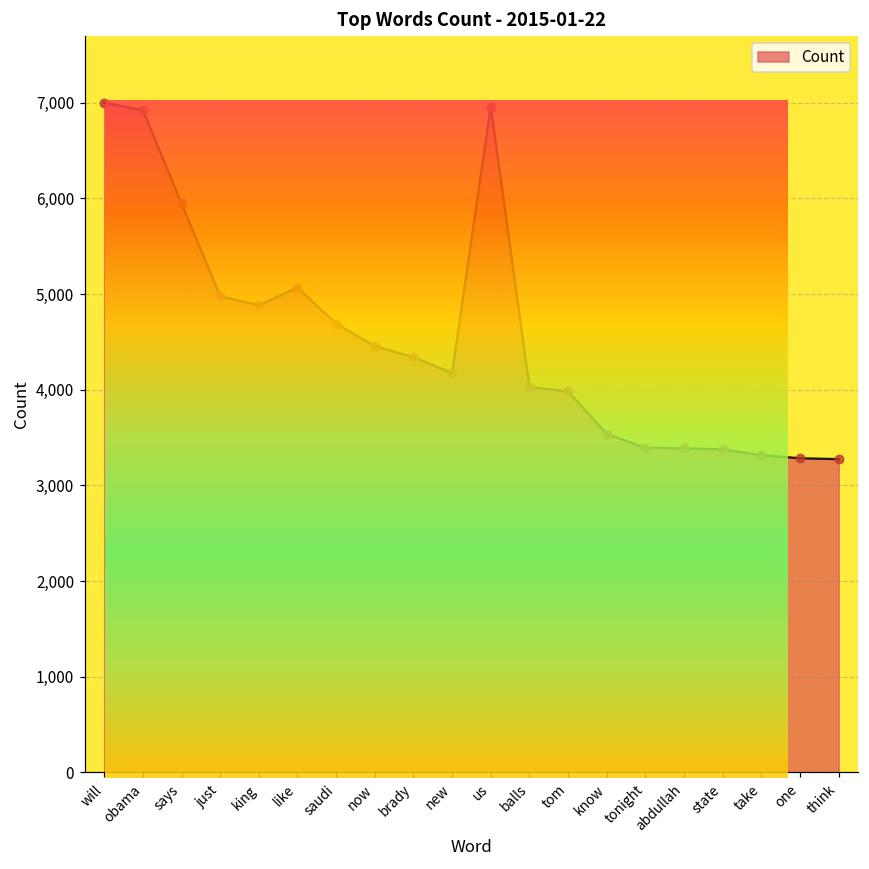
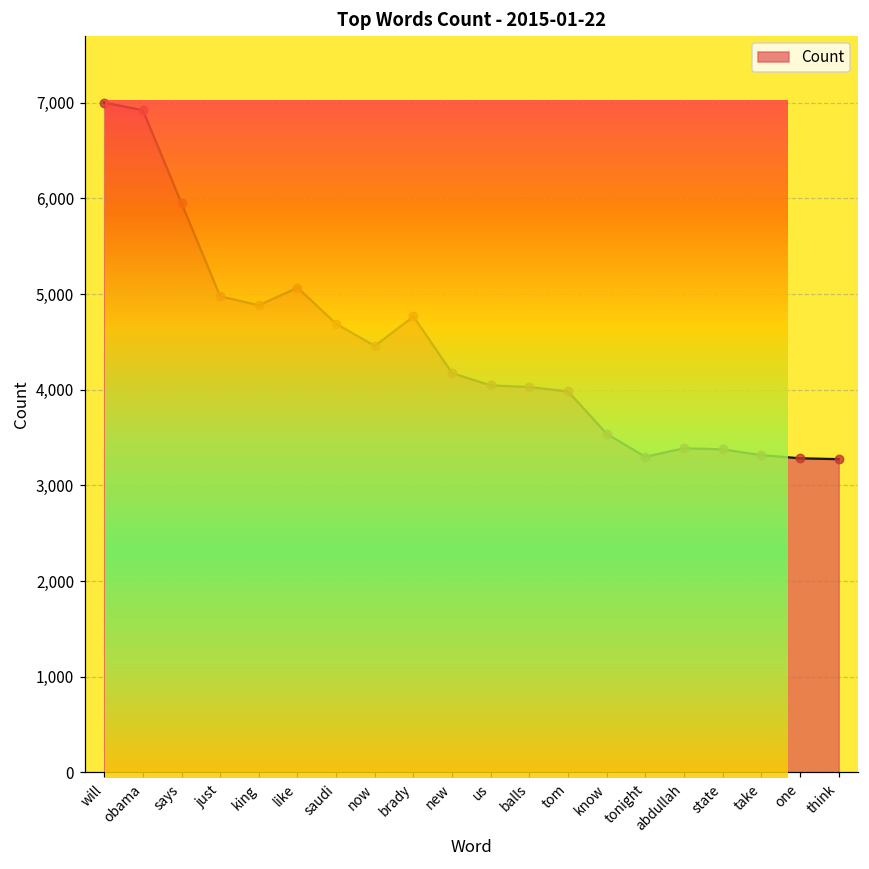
brady: 4,300 -> 4,800
us: 7,000 -> 4,000
tonight: 3,400 -> 3,300
